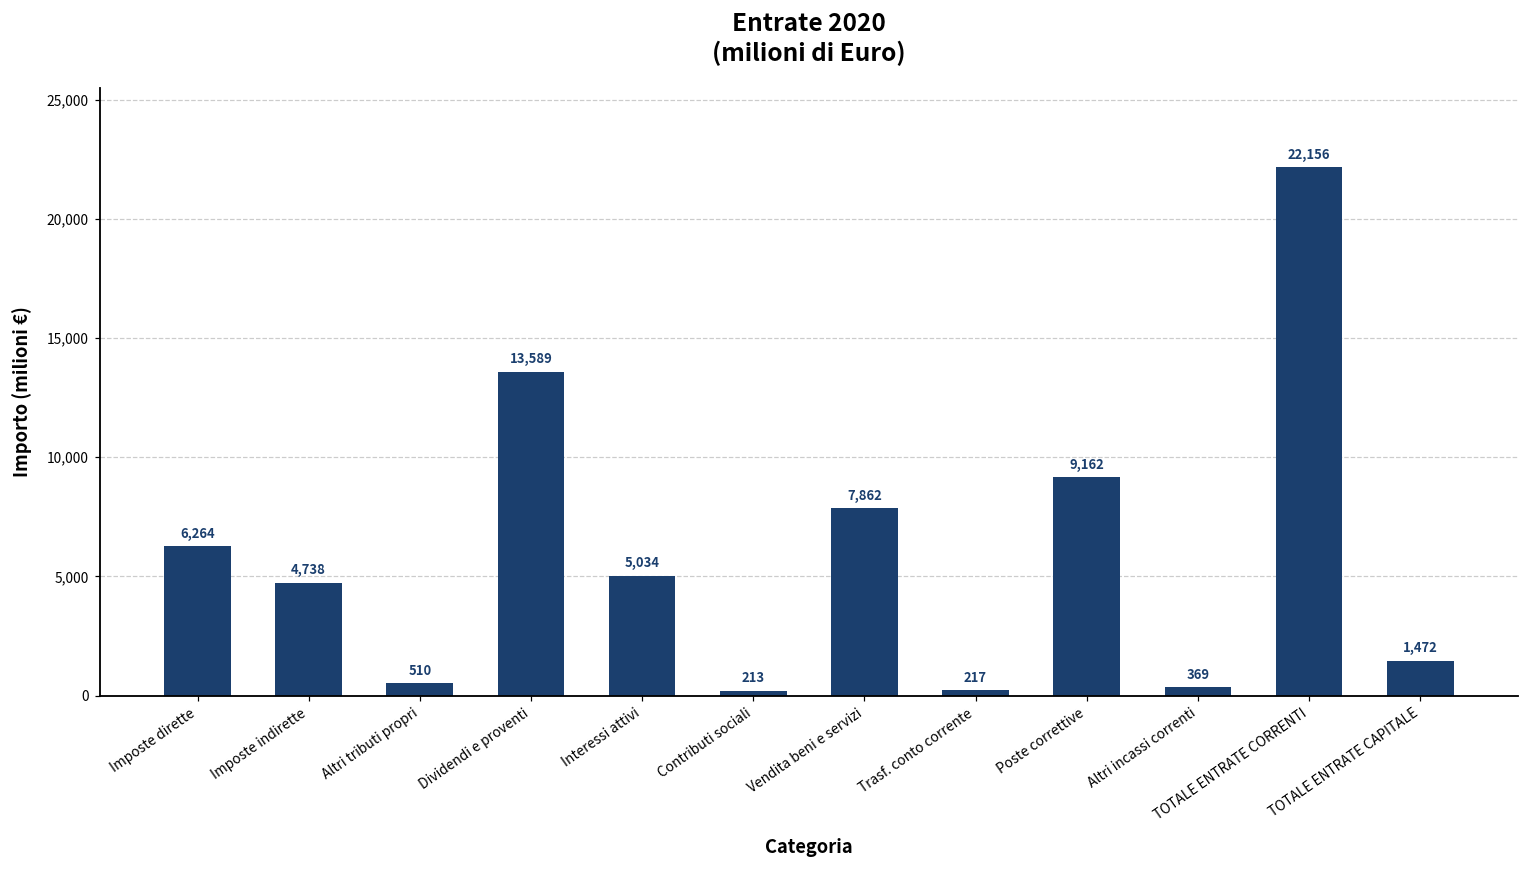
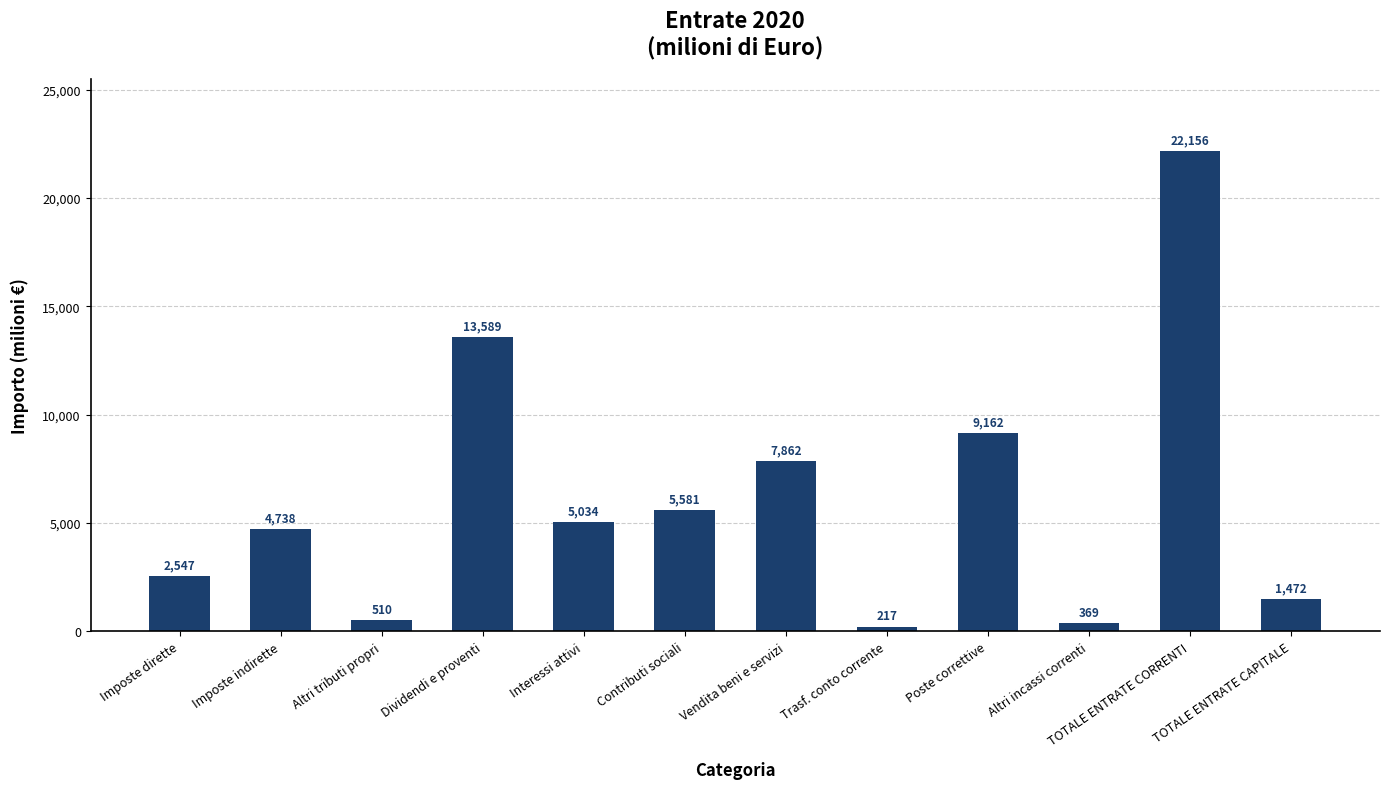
Imposte dirette: 6,264 -> 2,547
Contributi sociali: 213 -> 5,581
